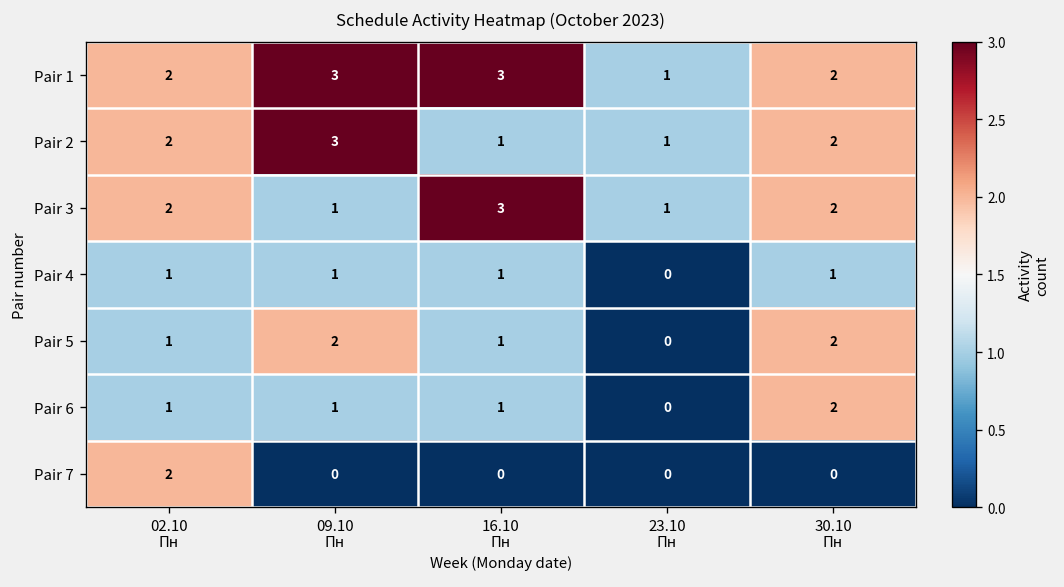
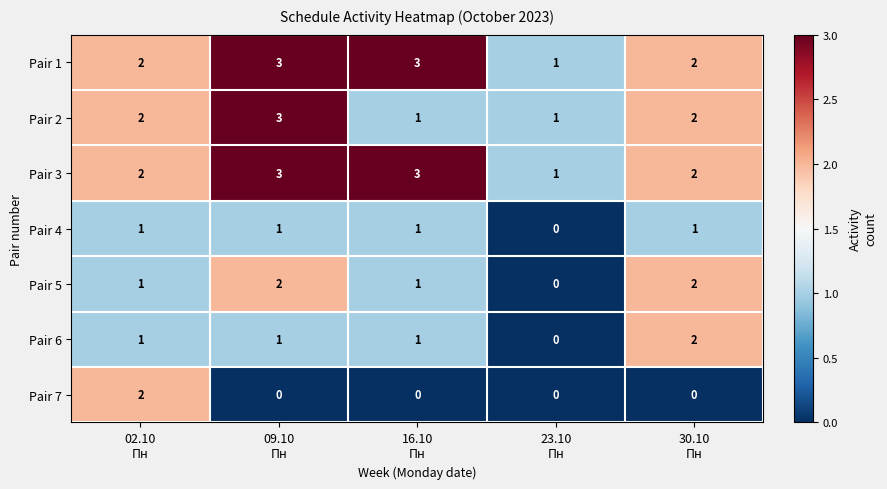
Pair 3, 09.10 Пн: 1 -> 3
